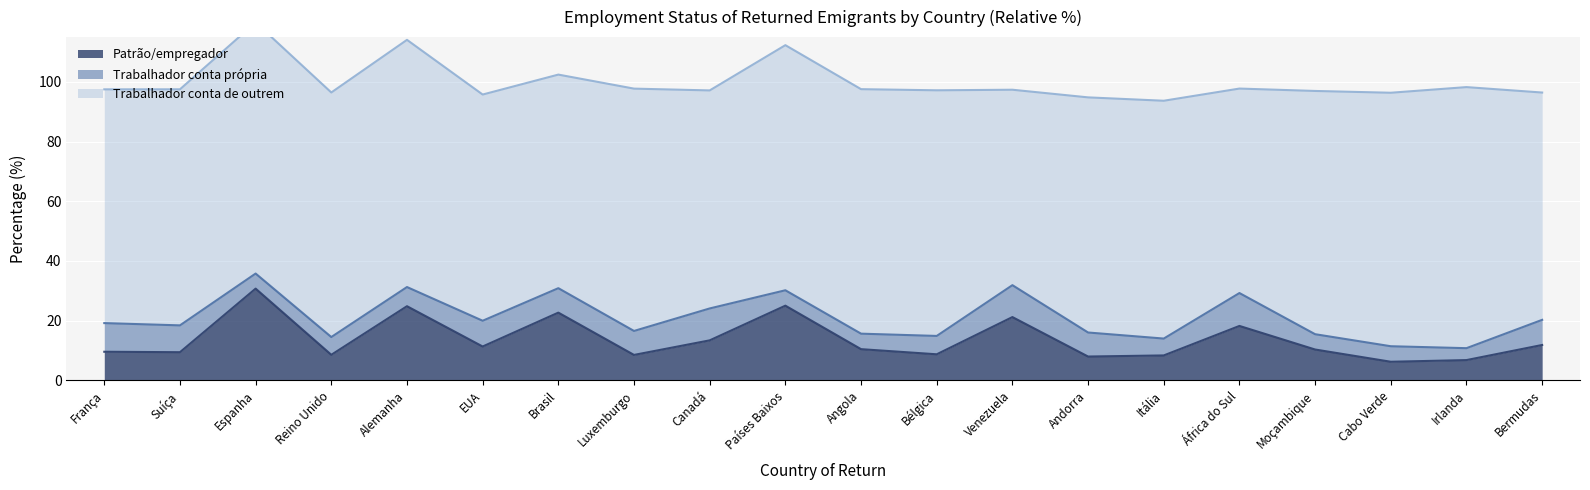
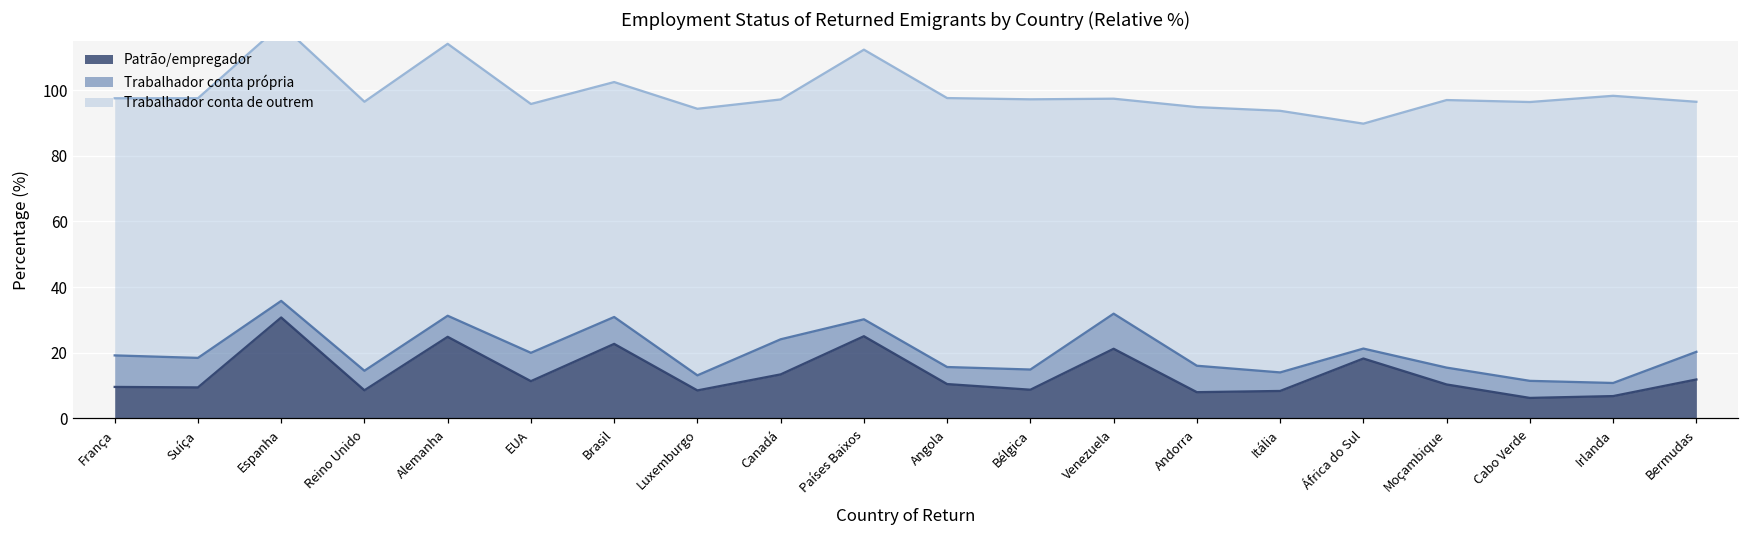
Trabalhador conta própria, Luxemburgo: 8 -> 5
Trabalhador conta própria, África do Sul: 11 -> 3
